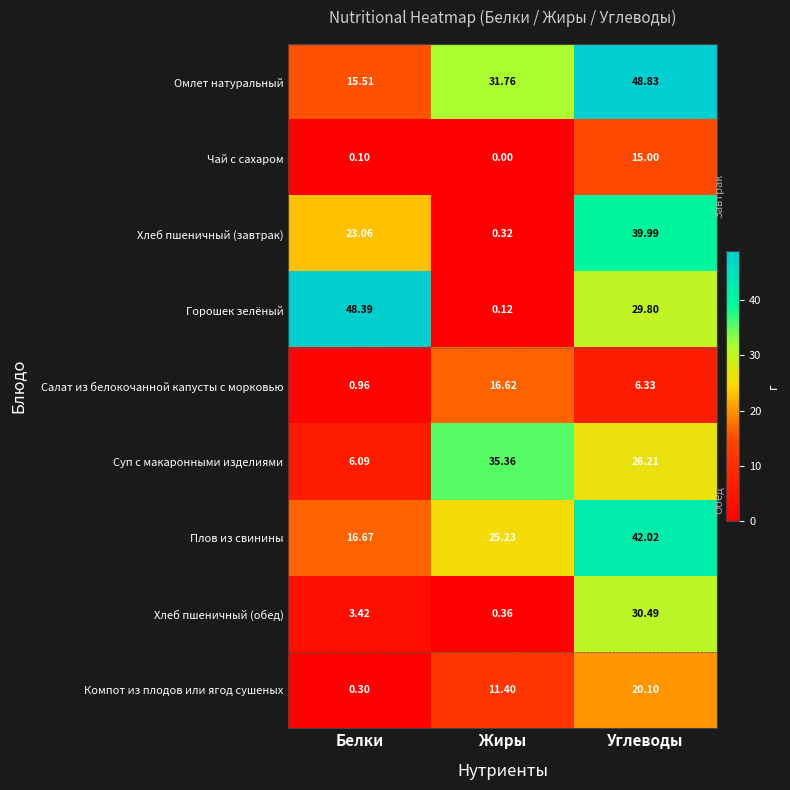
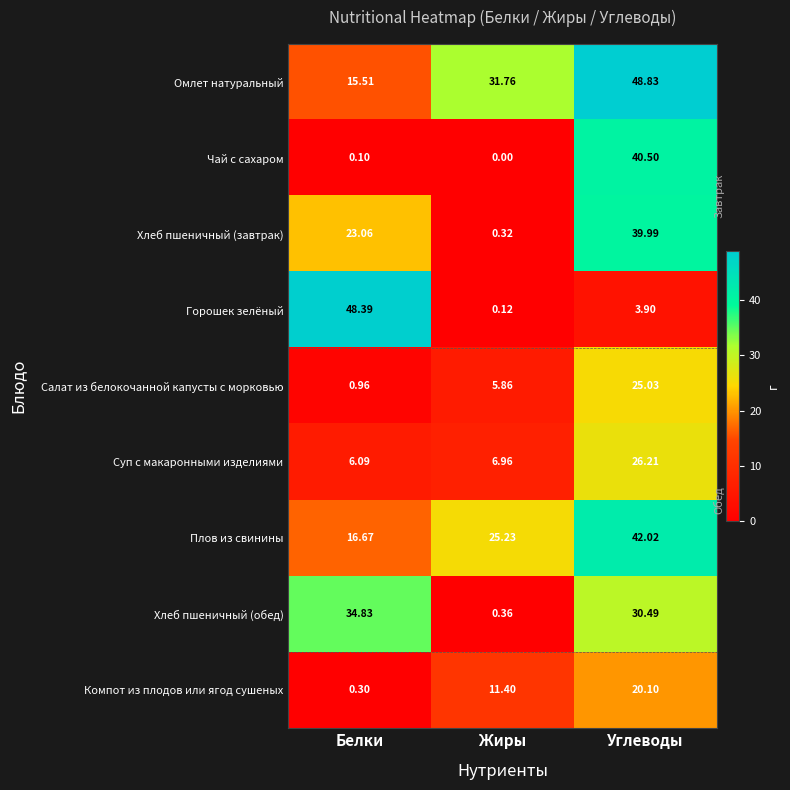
Чай с сахаром, Углеводы: 15.00 -> 40.50
Горошек зелёный, Углеводы: 29.80 -> 3.90
Салат из белокочанной капусты с морковью, Жиры: 16.62 -> 5.86
Салат из белокочанной капусты с морковью, Углеводы: 6.33 -> 25.03
Суп с макаронными изделиями, Жиры: 35.36 -> 6.96
Хлеб пшеничный (обед), Белки: 3.42 -> 34.83
